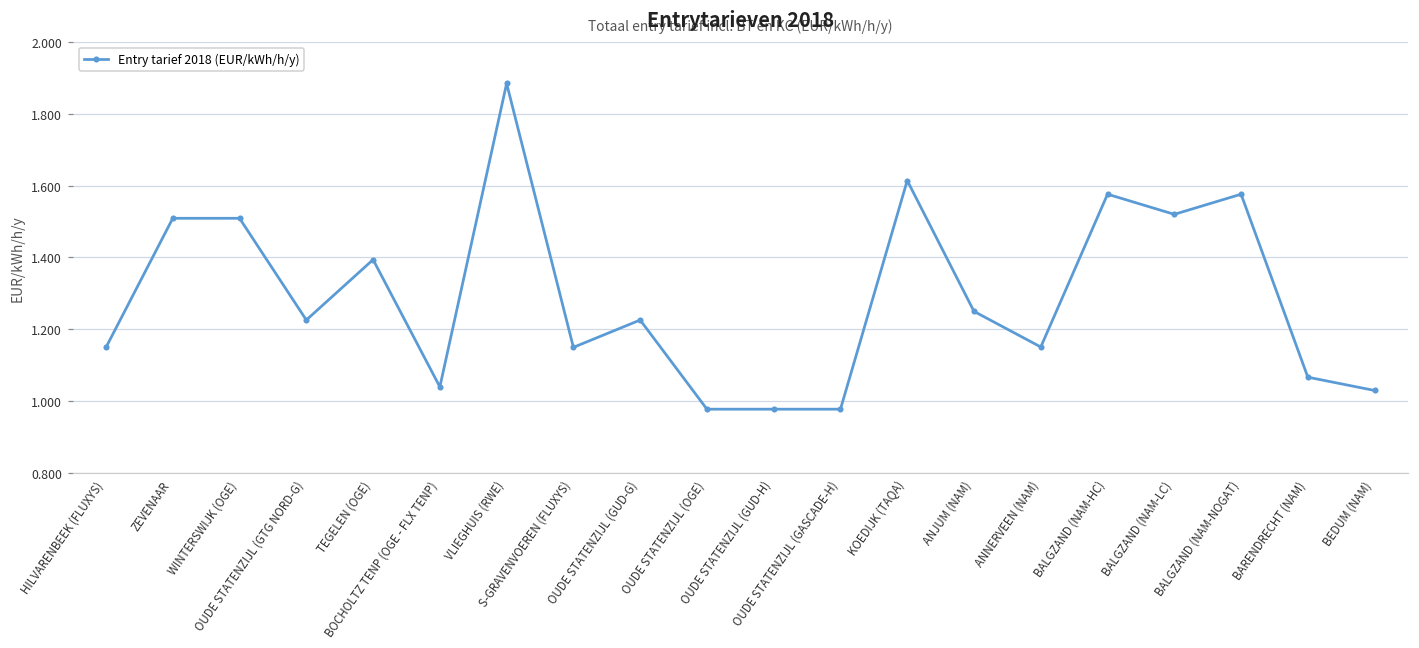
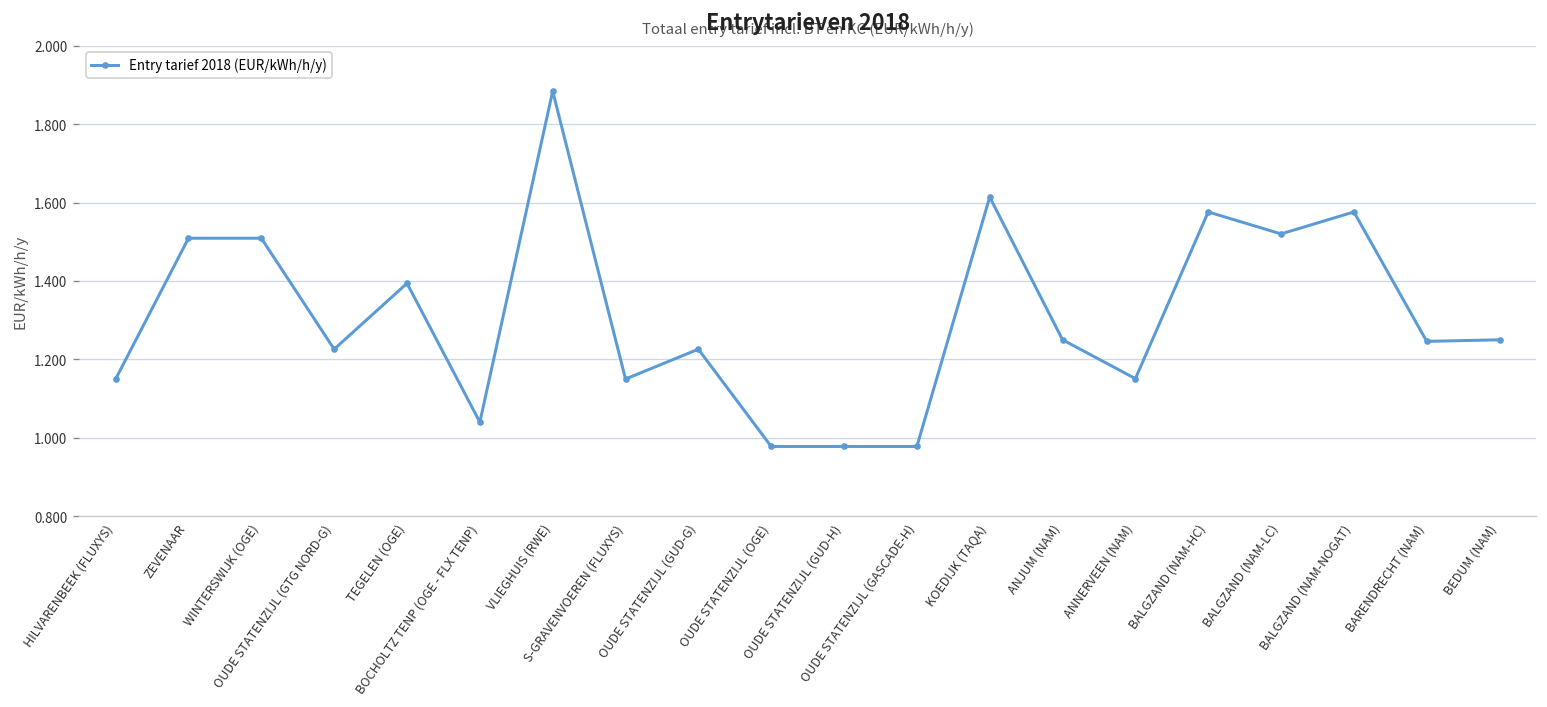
BARENDRECHT (NAM): 1.07 -> 1.25
BEDUM (NAM): 1.03 -> 1.25
